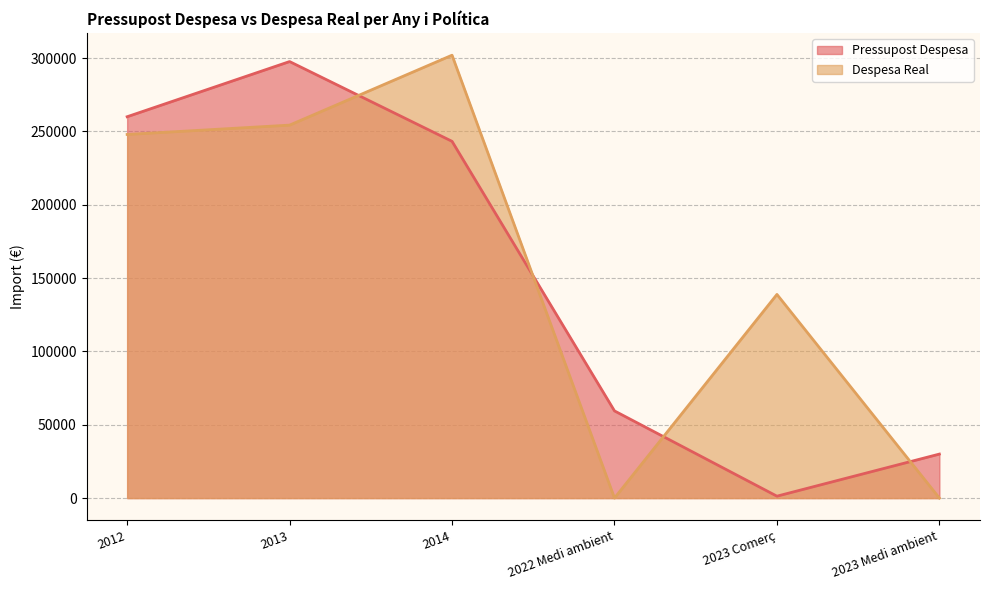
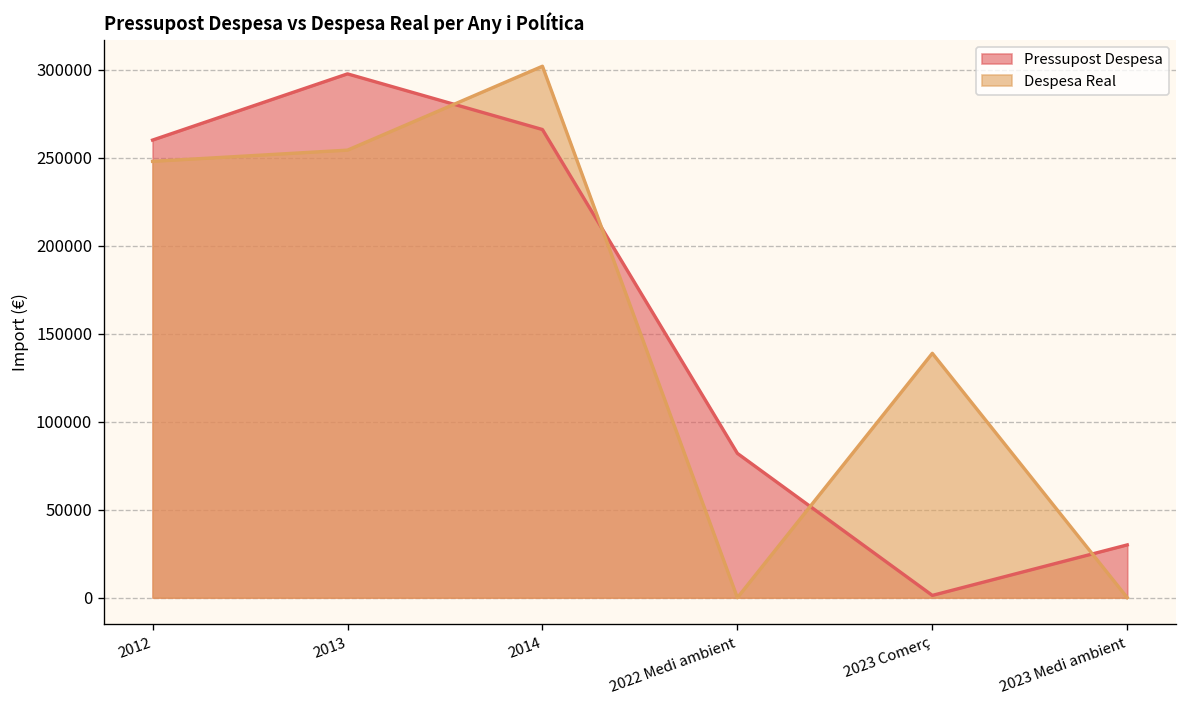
Pressupost Despesa, 2014: 243000 -> 266000
Pressupost Despesa, 2022 Medi ambient: 59000 -> 82000
